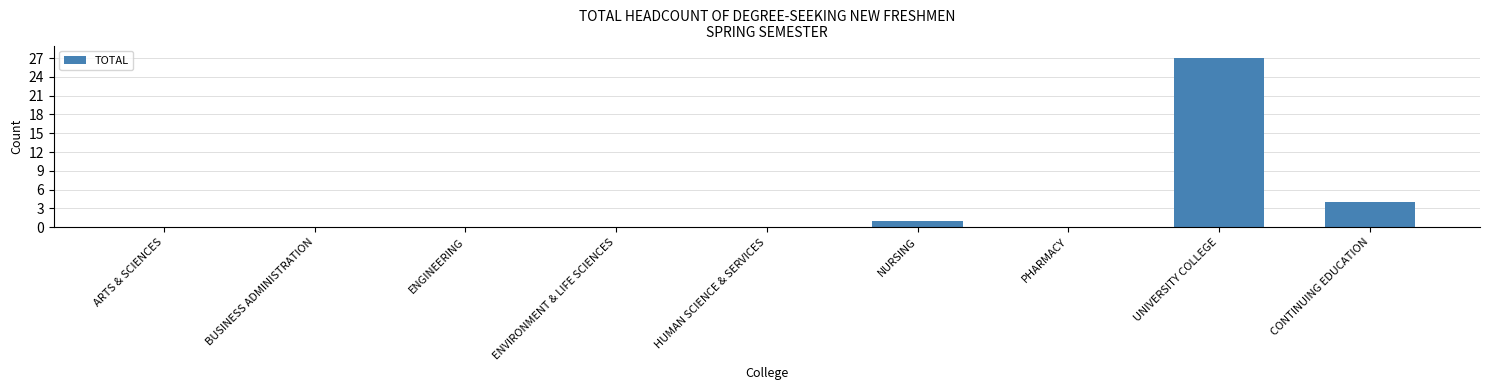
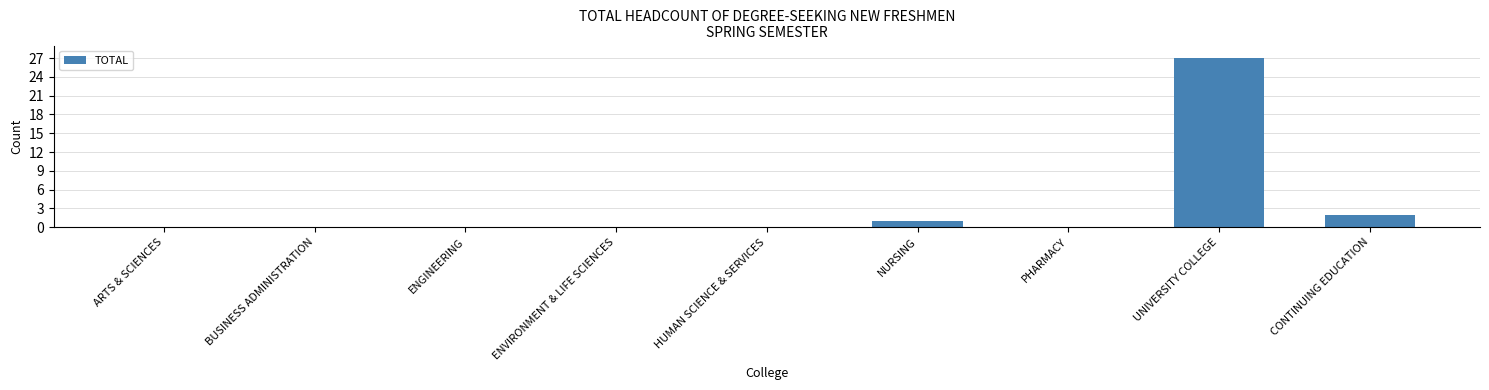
CONTINUING EDUCATION: 4 -> 2
